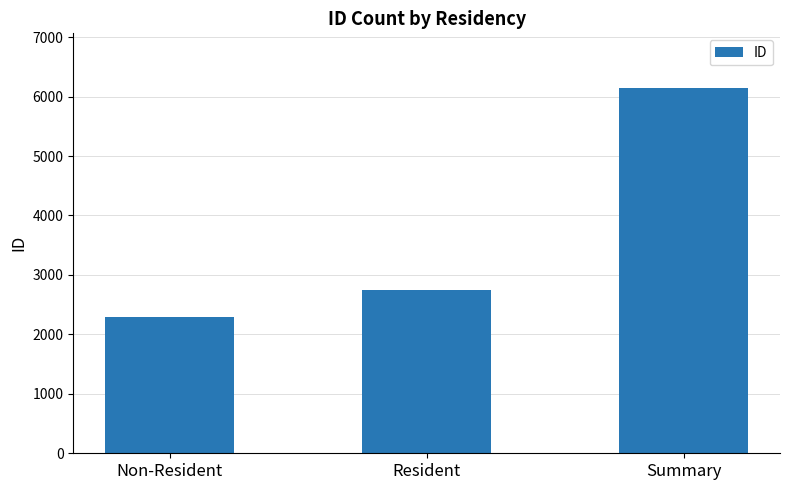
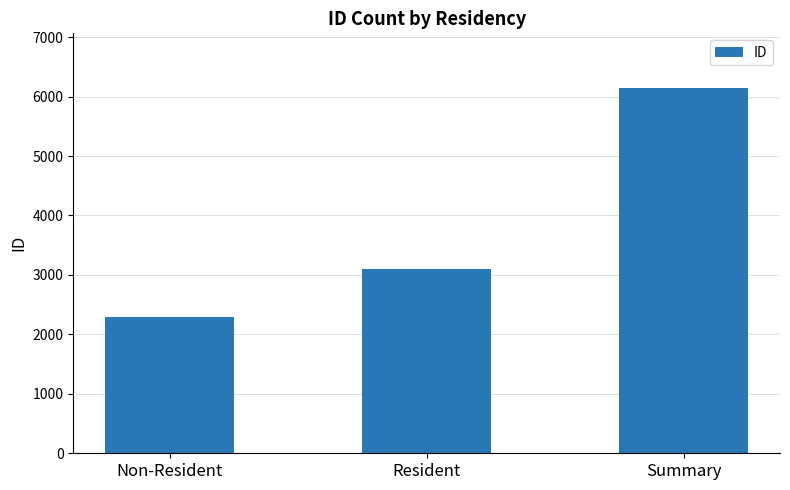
Resident: 2800 -> 3100
